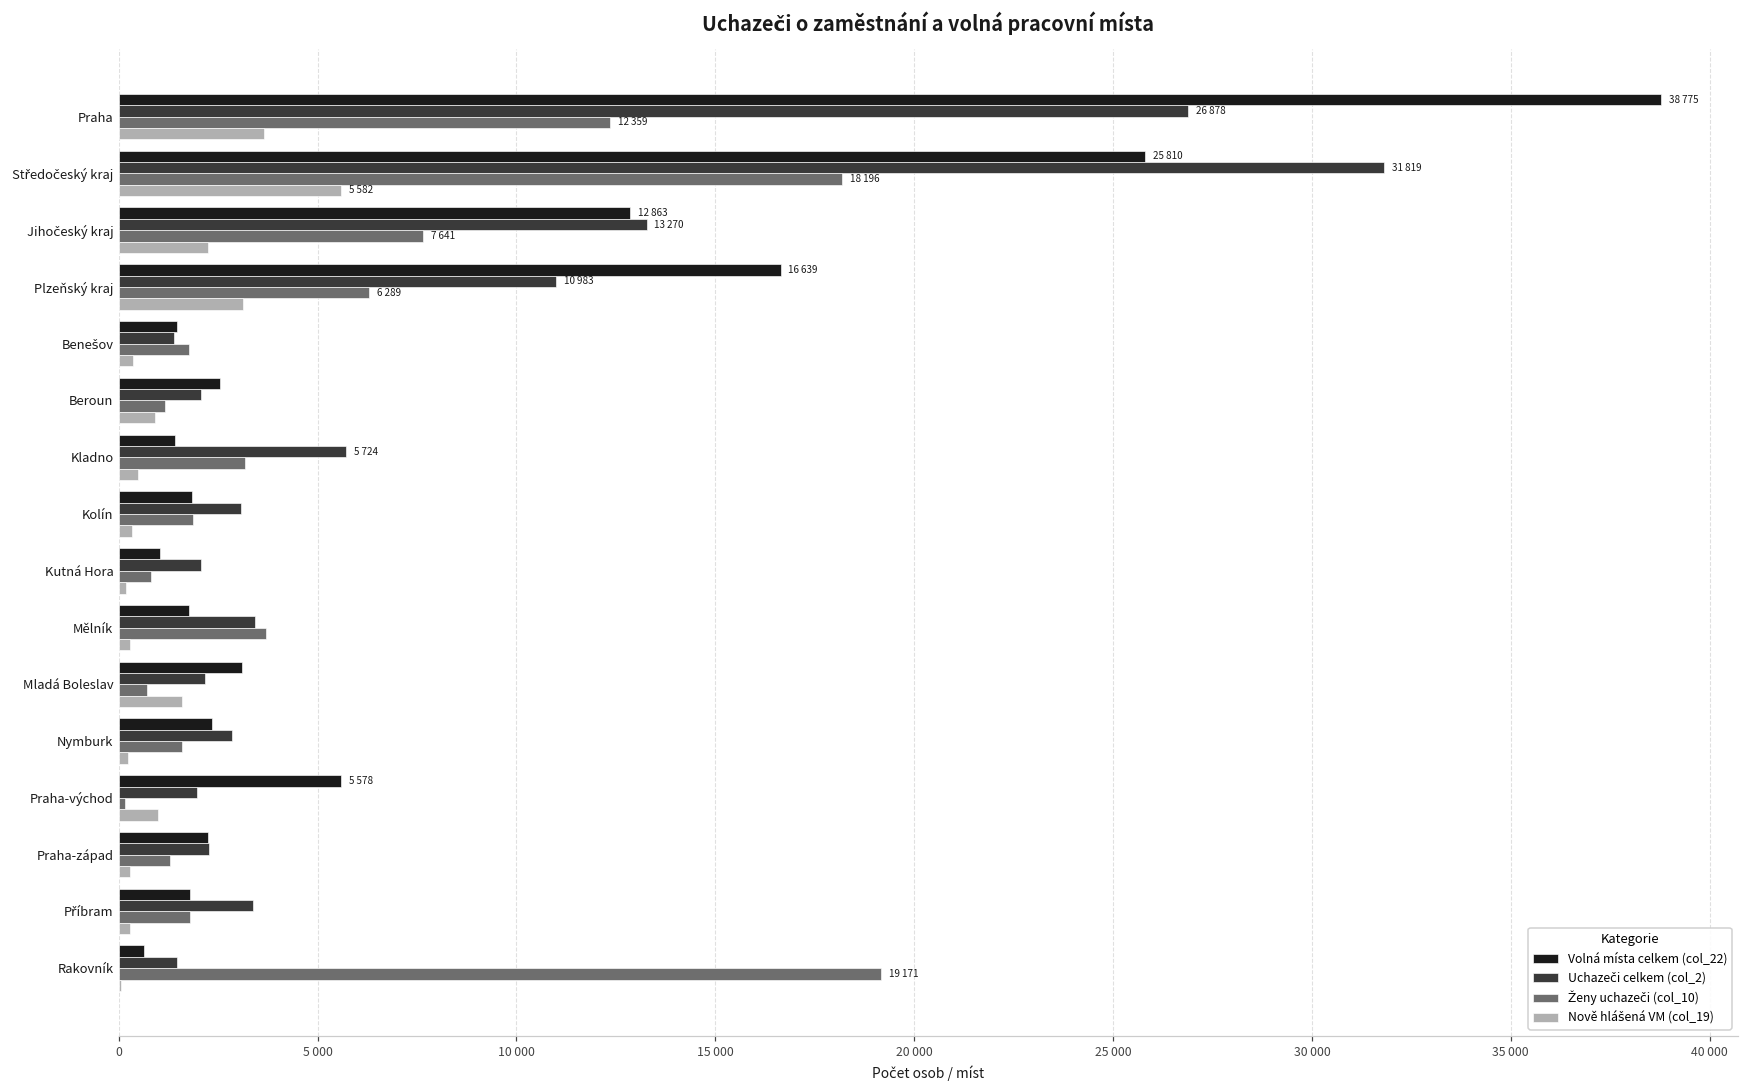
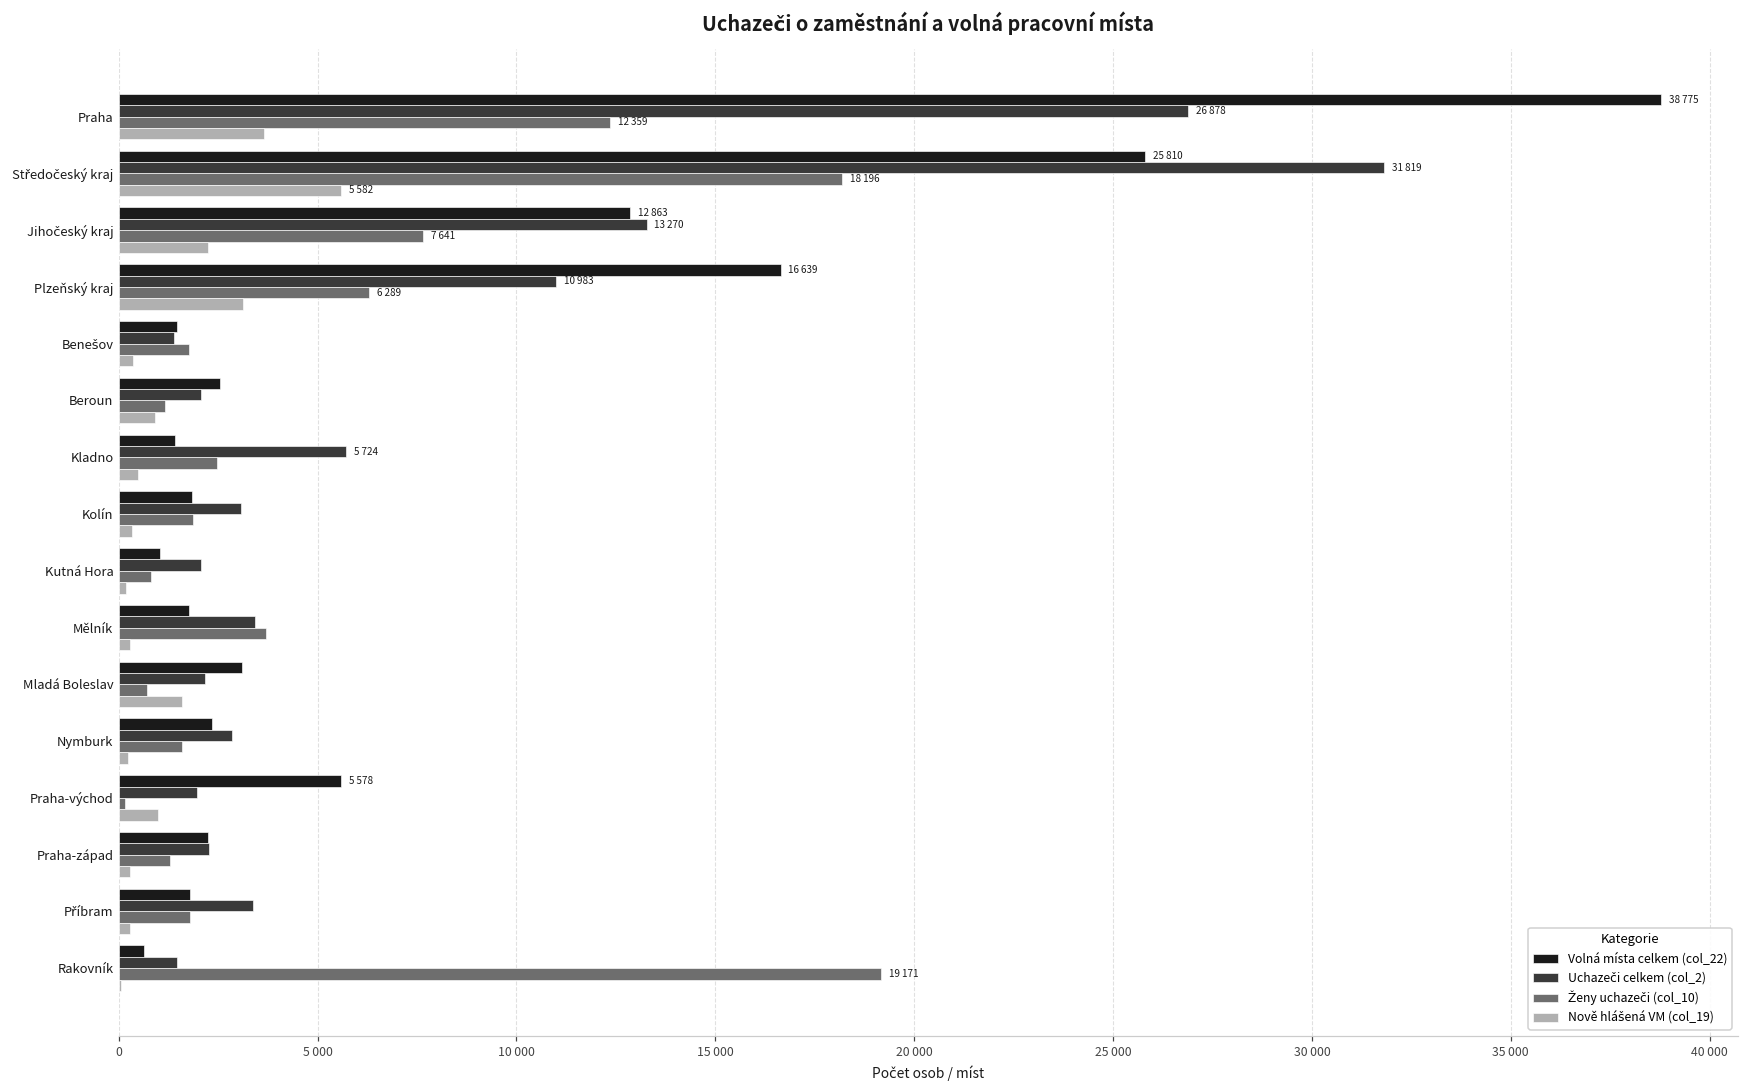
Ženy uchazeči (col_10), Kladno: 3200 -> 2500
